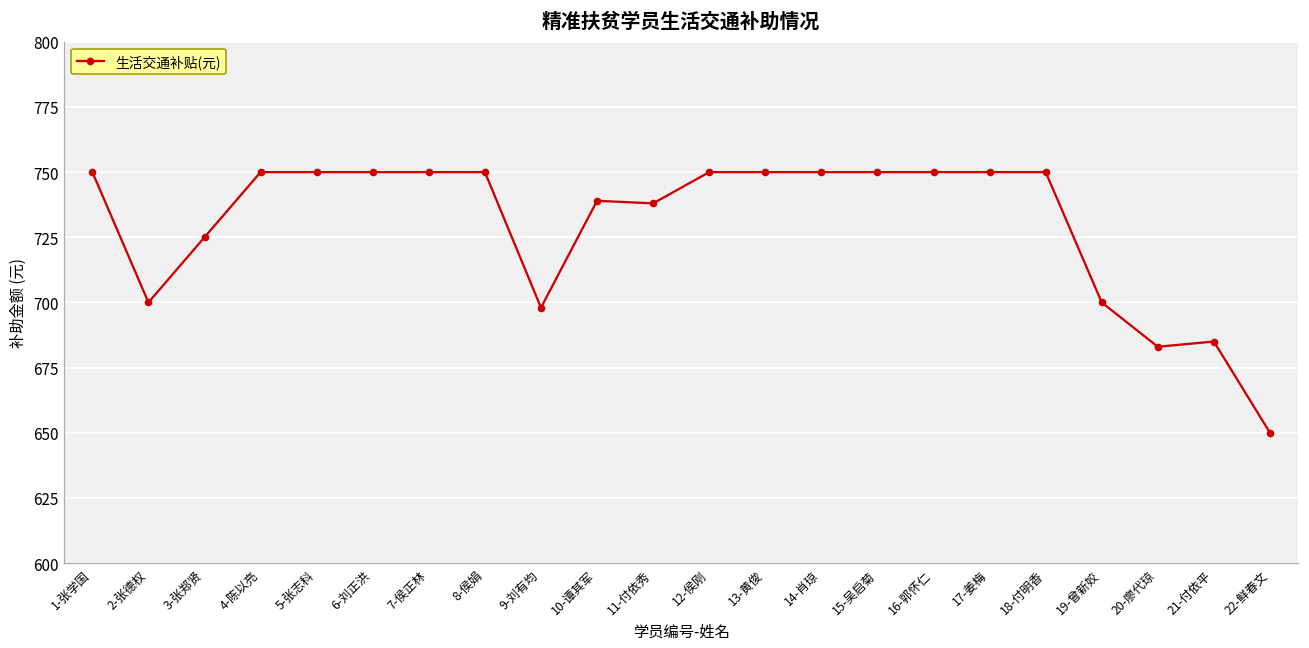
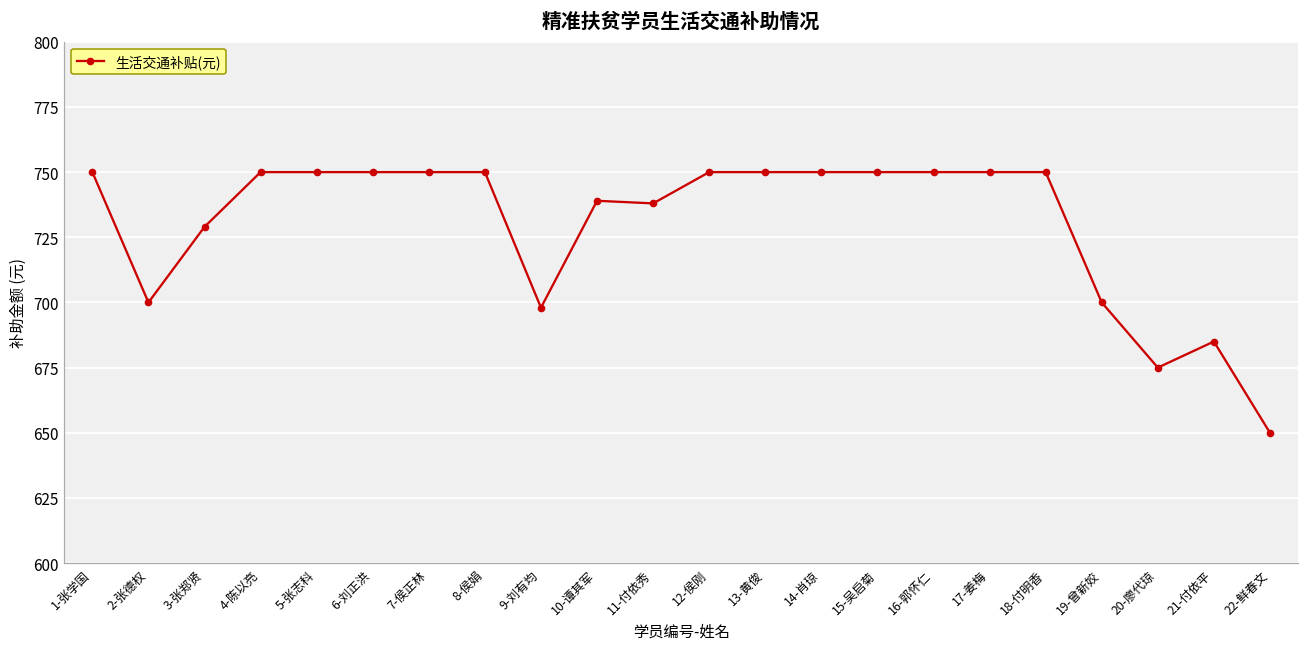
3-张郑贤: 725 -> 729
20-廖代琼: 683 -> 675
